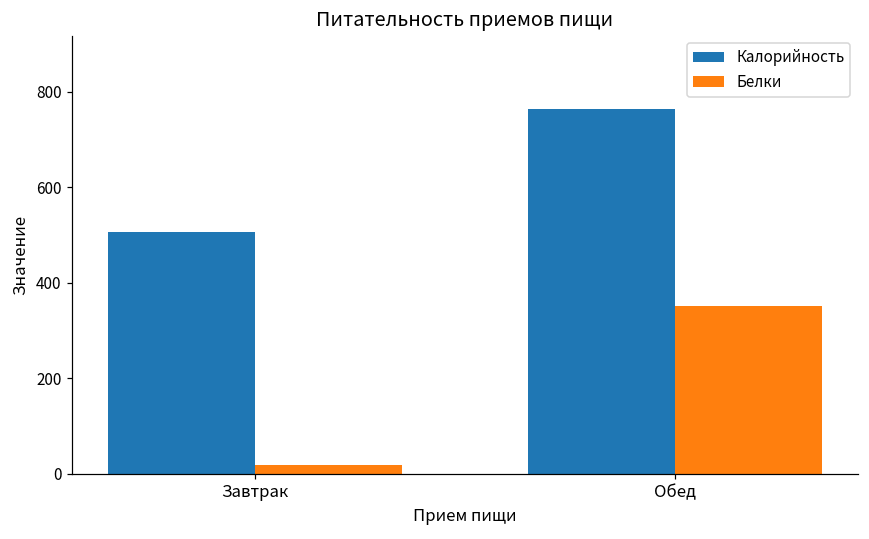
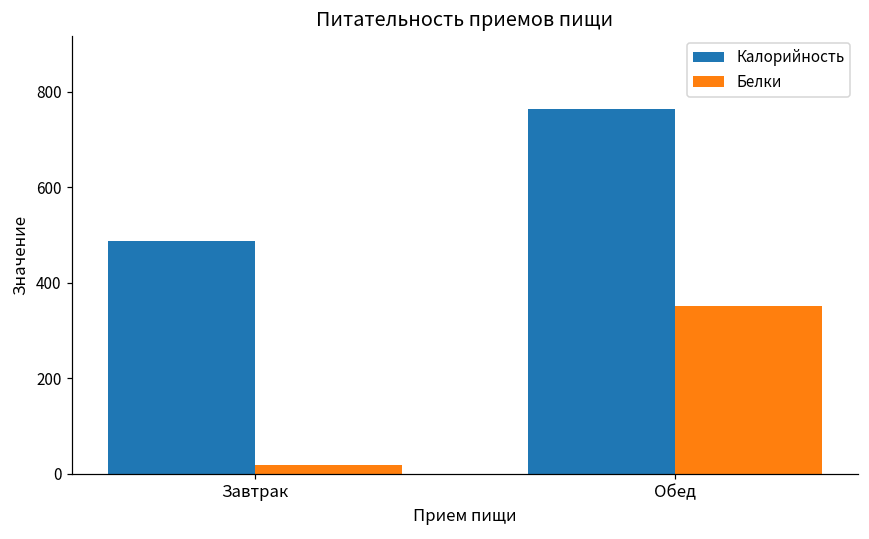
Калорийность, Завтрак: 510 -> 490
